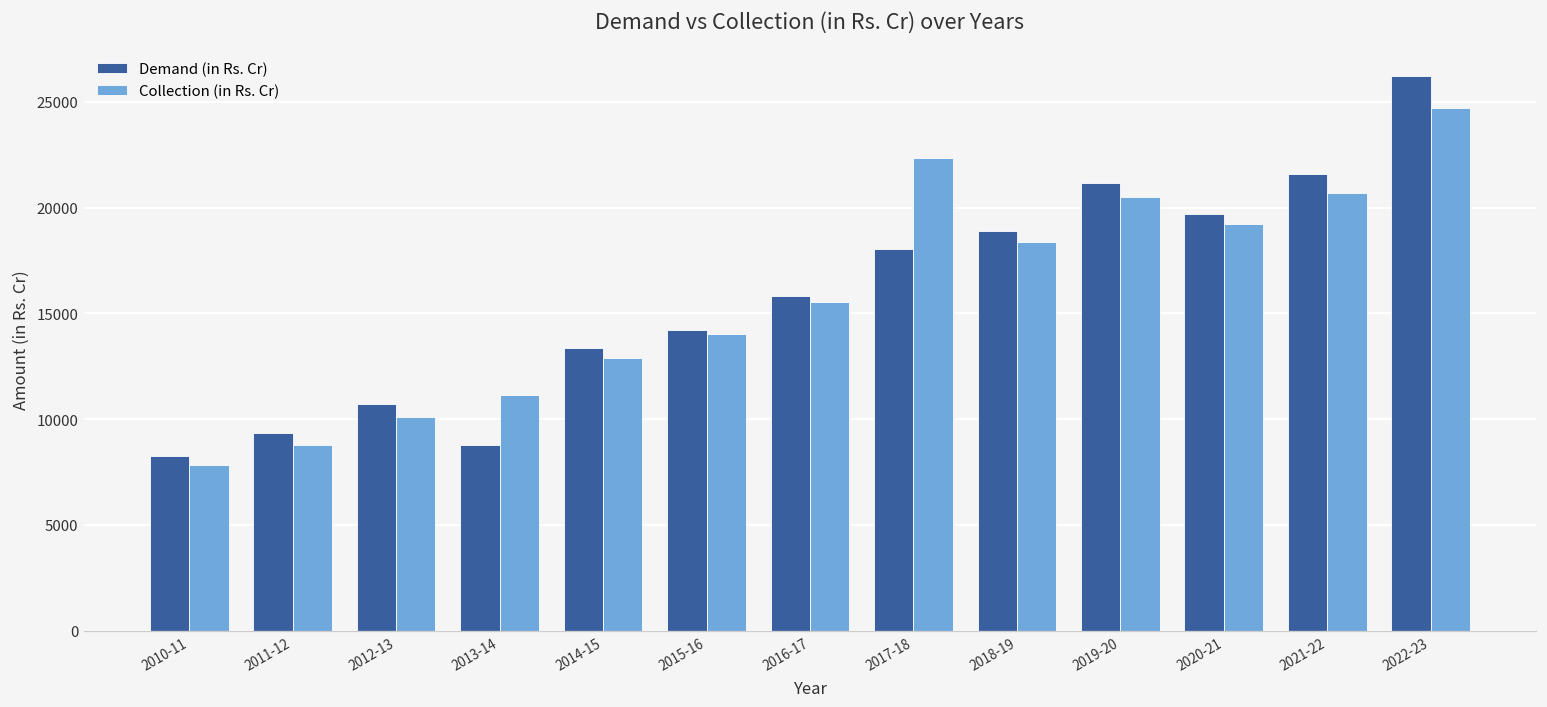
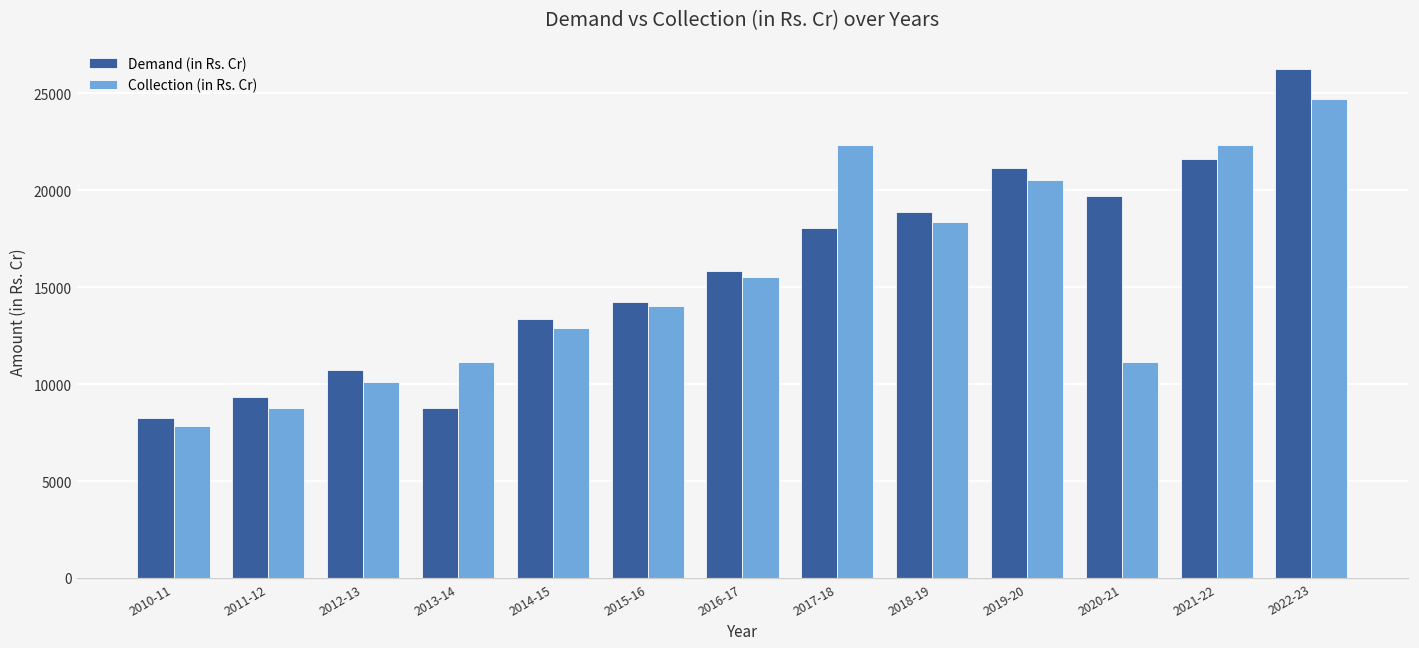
Collection (in Rs. Cr), 2020-21: 19200 -> 11200
Collection (in Rs. Cr), 2021-22: 20700 -> 22300
